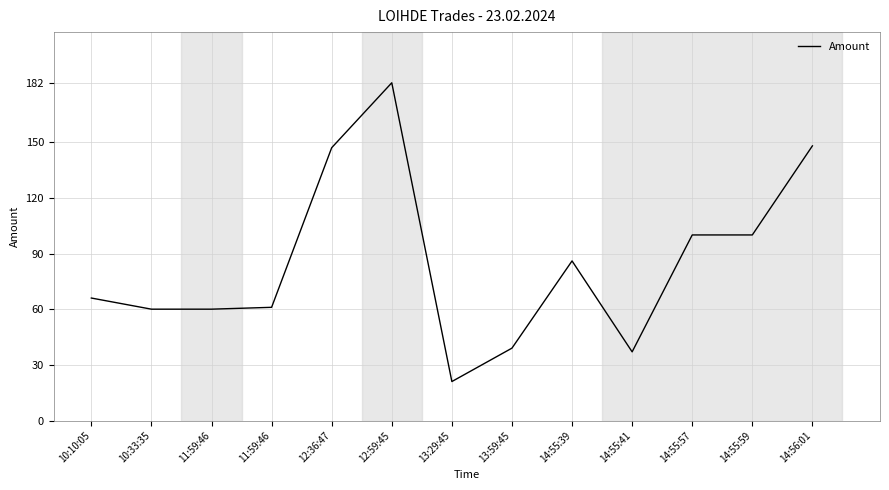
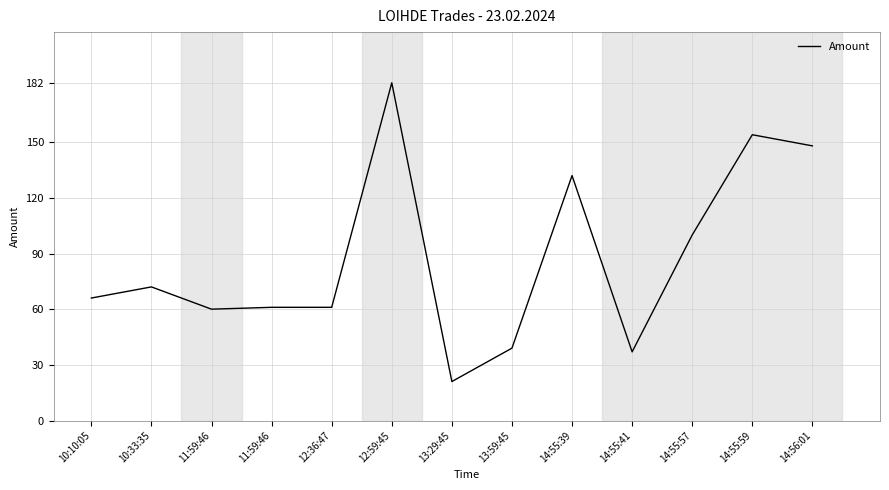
10:33:35: 60 -> 72
12:36:47: 147 -> 61
14:55:39: 86 -> 132
14:55:59: 100 -> 154
